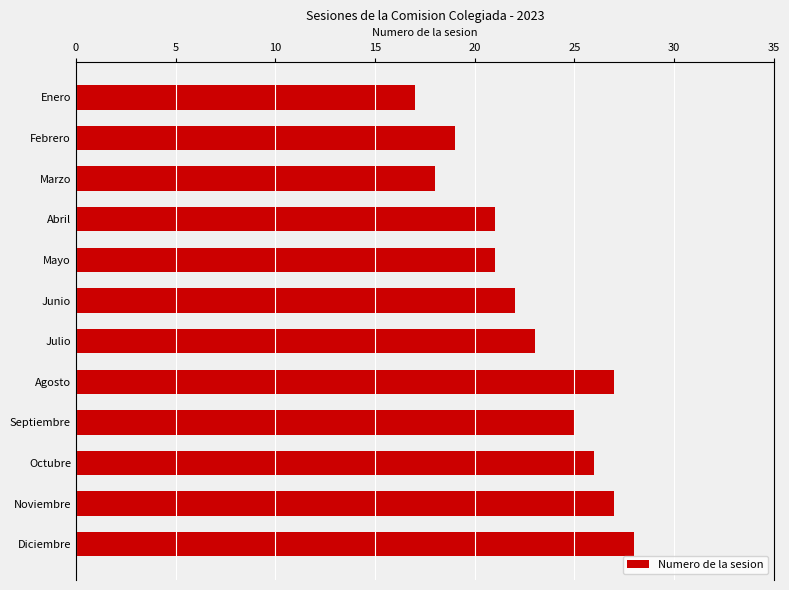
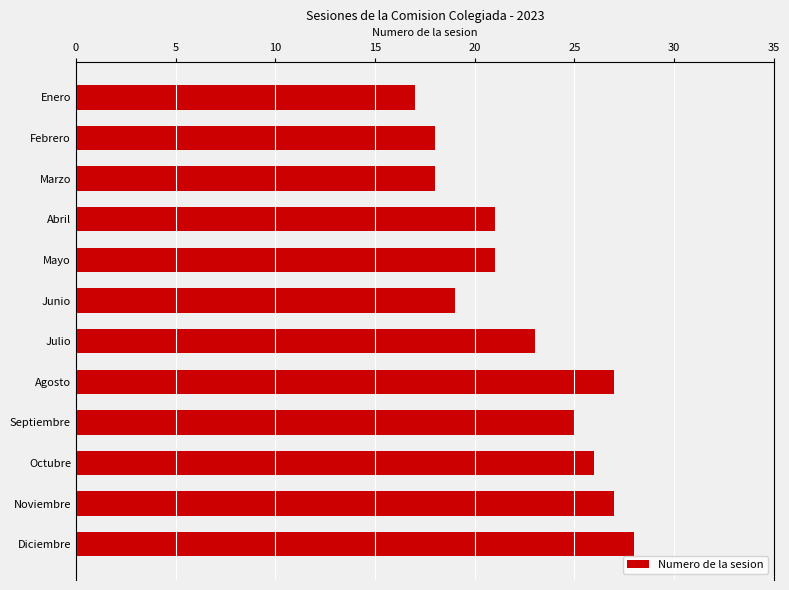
Febrero: 19 -> 18
Junio: 22 -> 19
